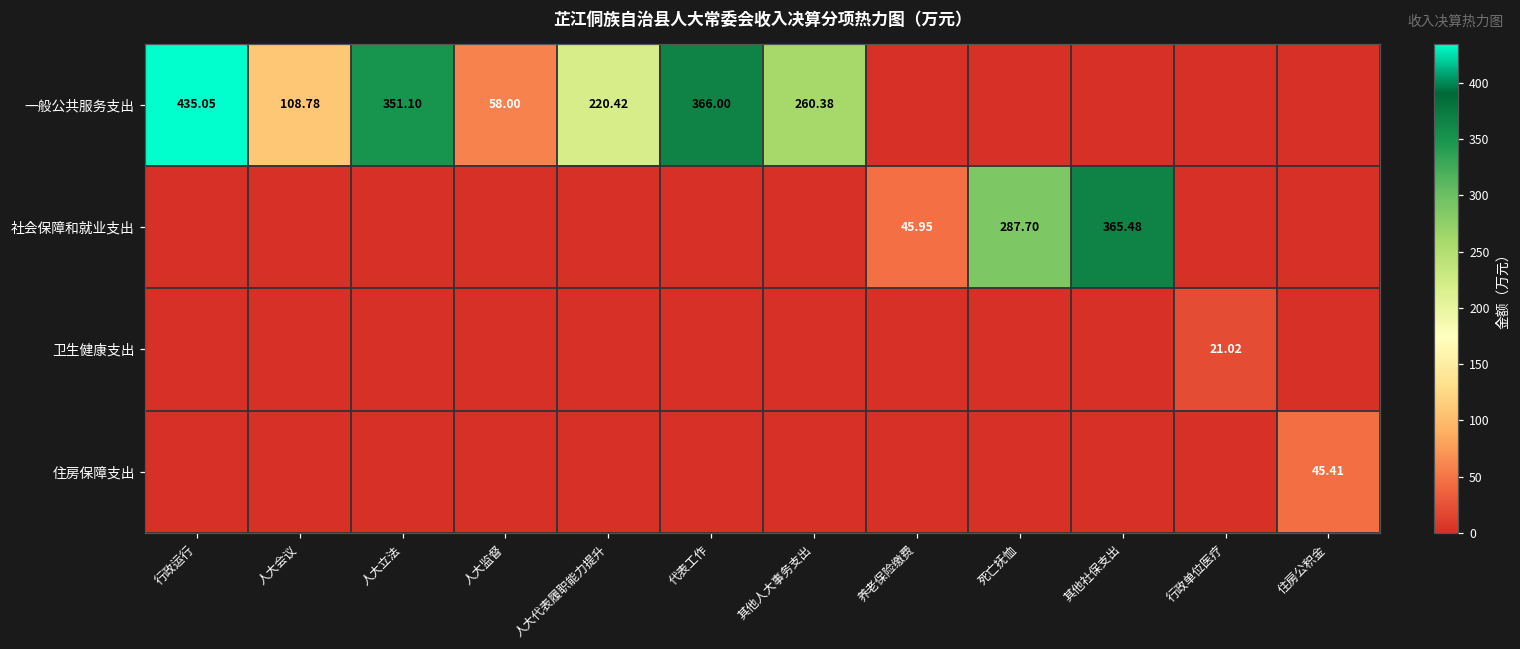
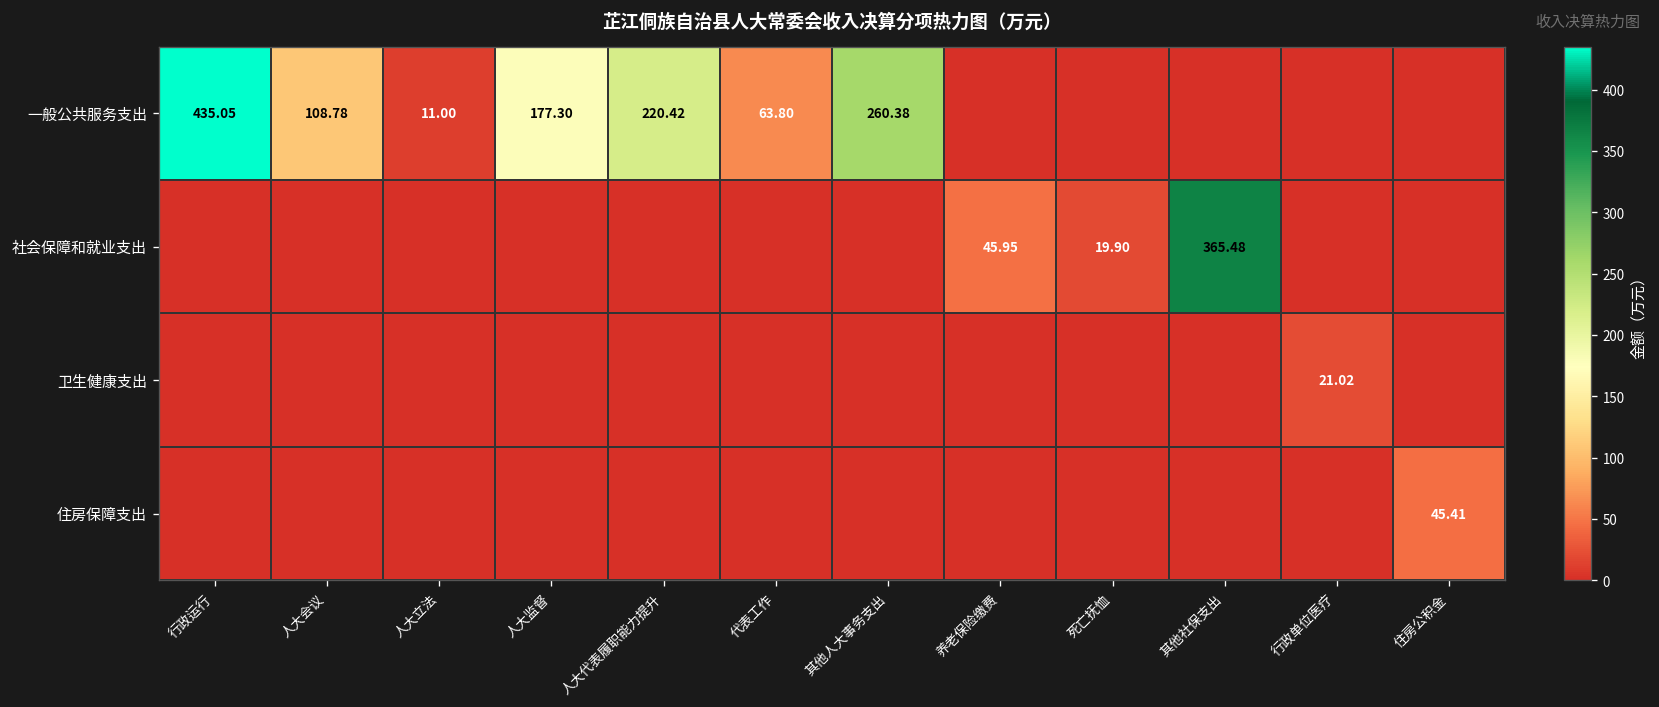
一般公共服务支出, 人大立法: 351.10 -> 11.00
一般公共服务支出, 人大监督: 58.00 -> 177.30
一般公共服务支出, 代表工作: 366.00 -> 63.80
社会保障和就业支出, 死亡抚恤: 287.70 -> 19.90
